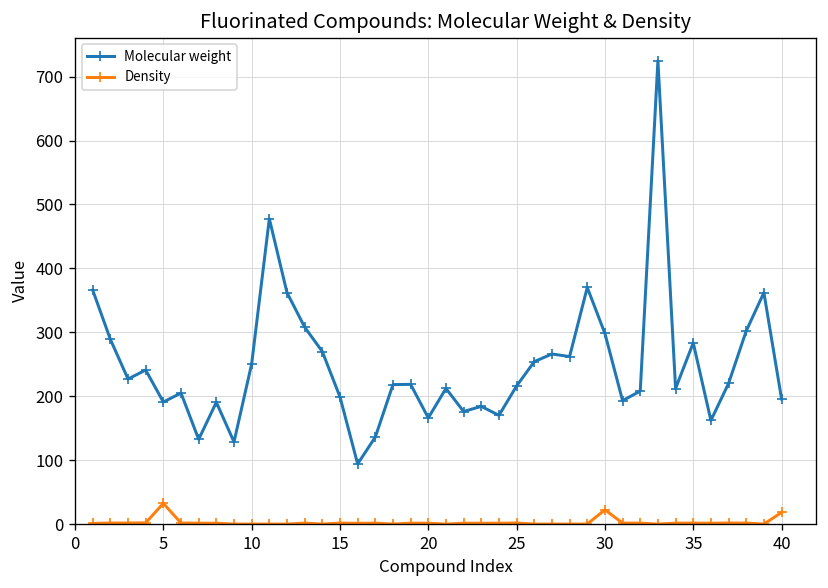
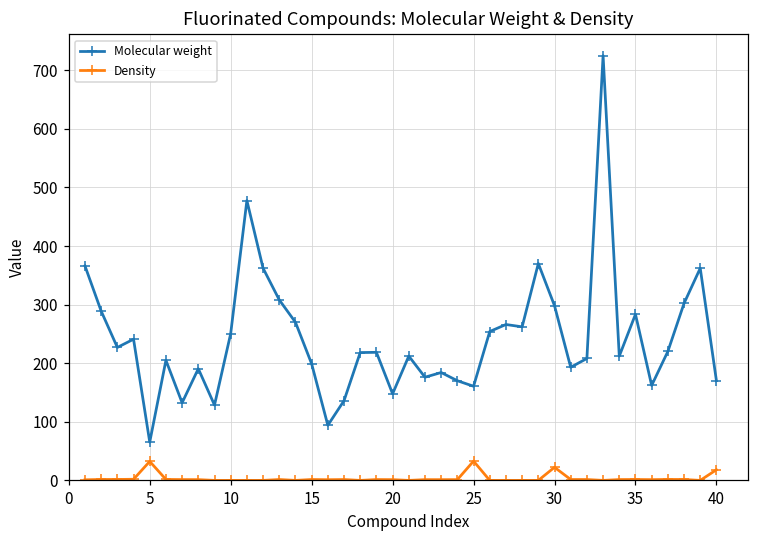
Molecular weight, 5: 190 -> 70
Molecular weight, 20: 170 -> 150
Molecular weight, 25: 220 -> 160
Density, 25: 0 -> 30
Molecular weight, 40: 200 -> 170
